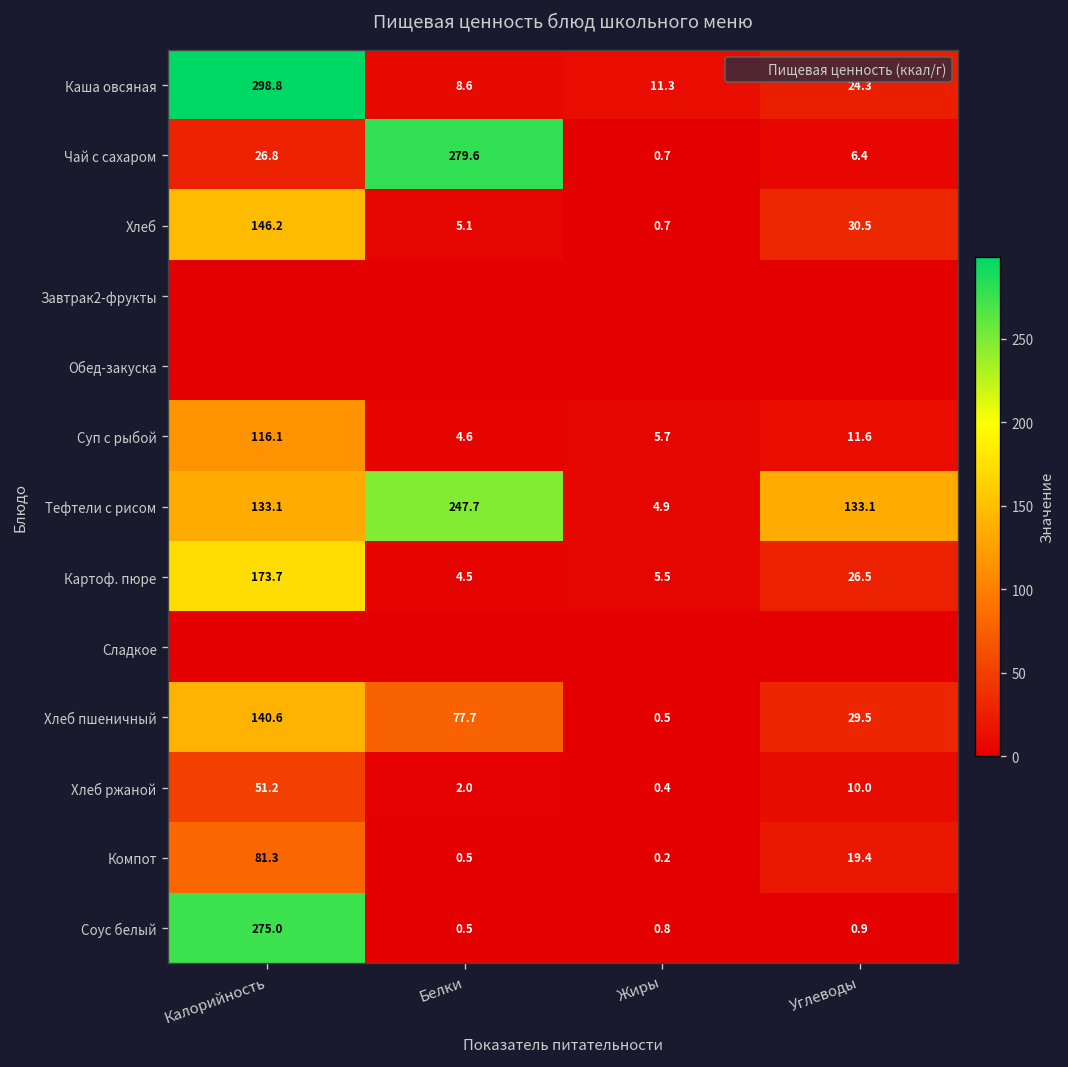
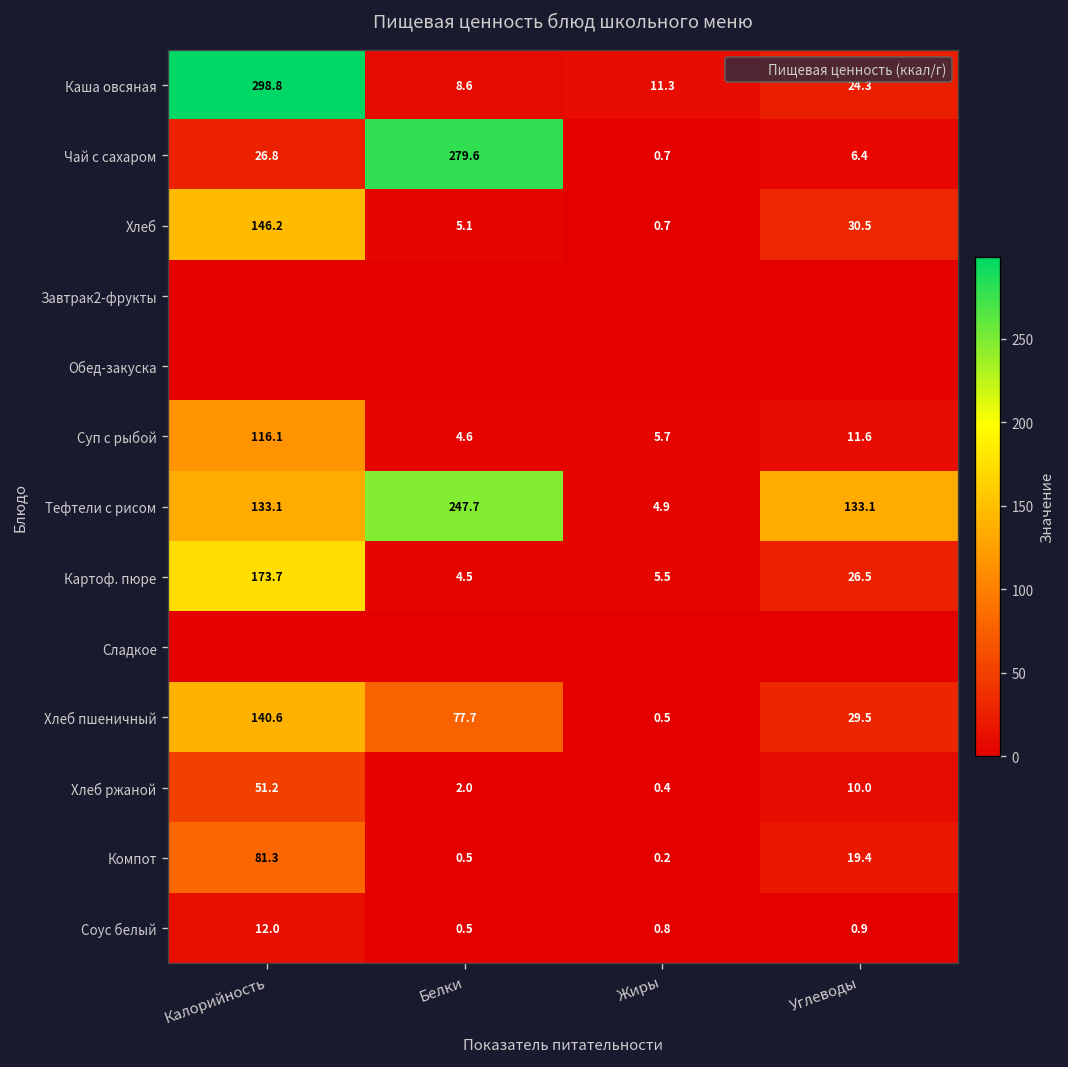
Соус белый, Калорийность: 275.0 -> 12.0
